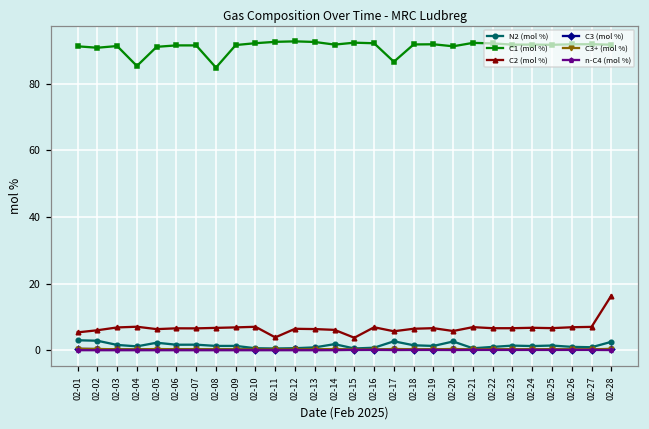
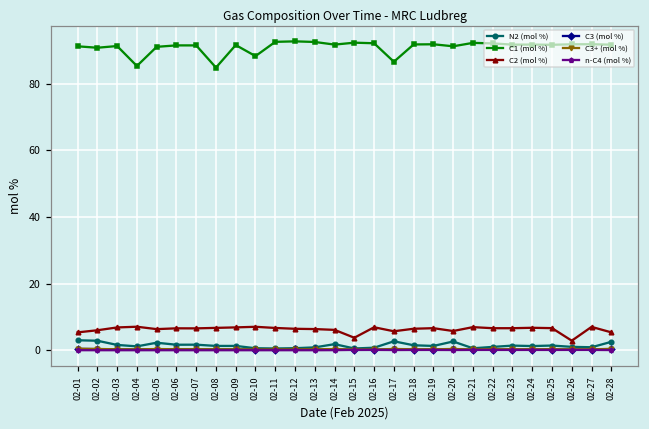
C1 (mol %), 02-10: 92 -> 88
C2 (mol %), 02-11: 4 -> 7
C2 (mol %), 02-26: 7 -> 3
C2 (mol %), 02-28: 16 -> 5
